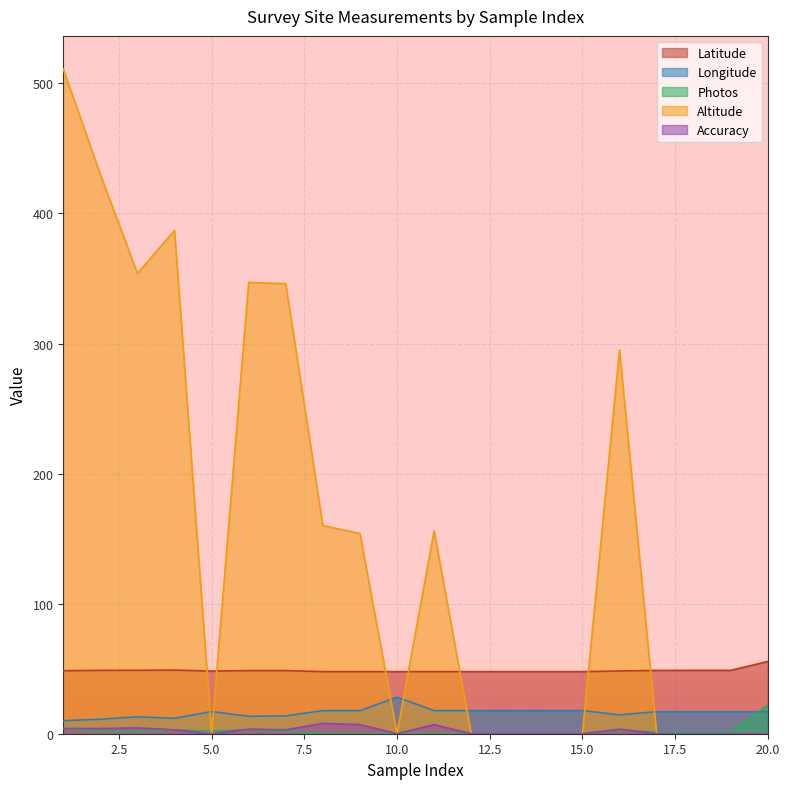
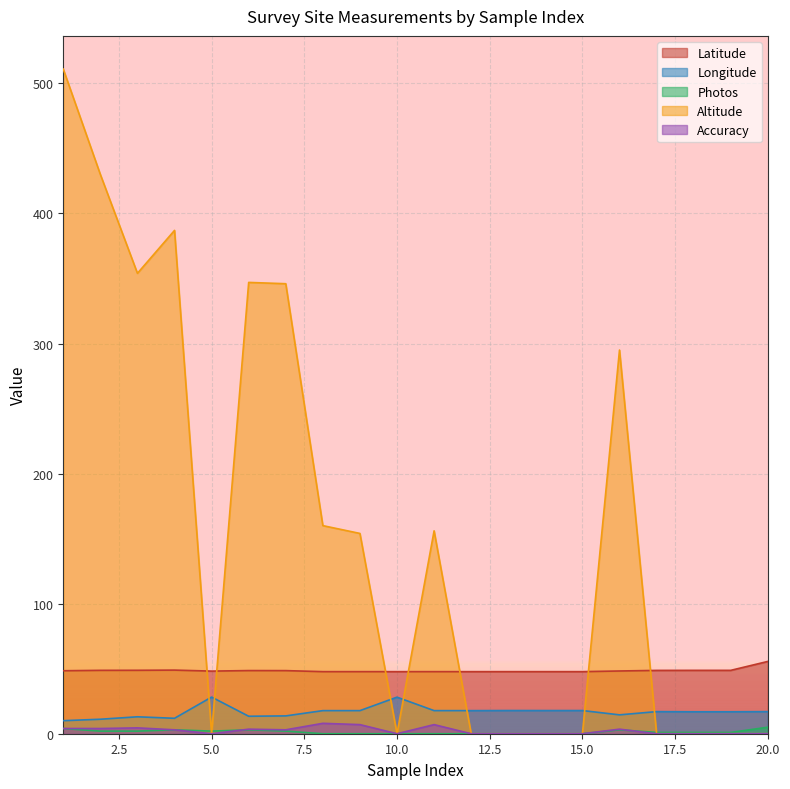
Longitude, 5.0: 17 -> 28
Photos, 20.0: 22 -> 5
